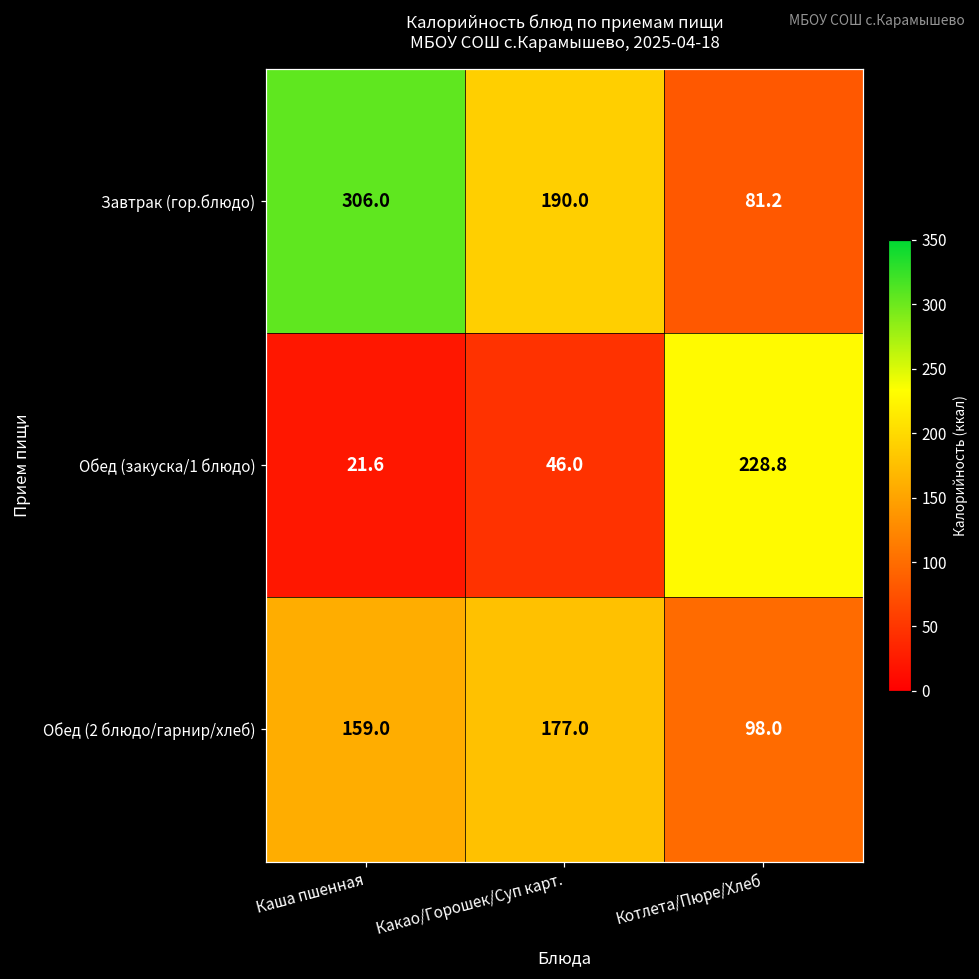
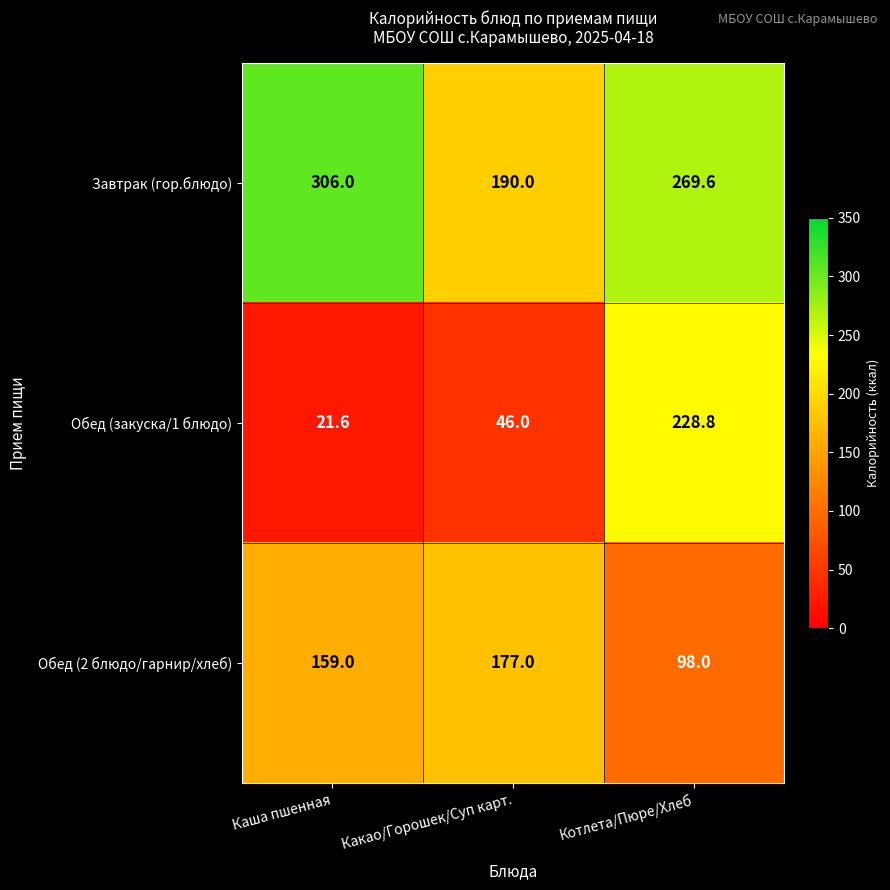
Завтрак (гор.блюдо), Котлета/Пюре/Хлеб: 81.2 -> 269.6
